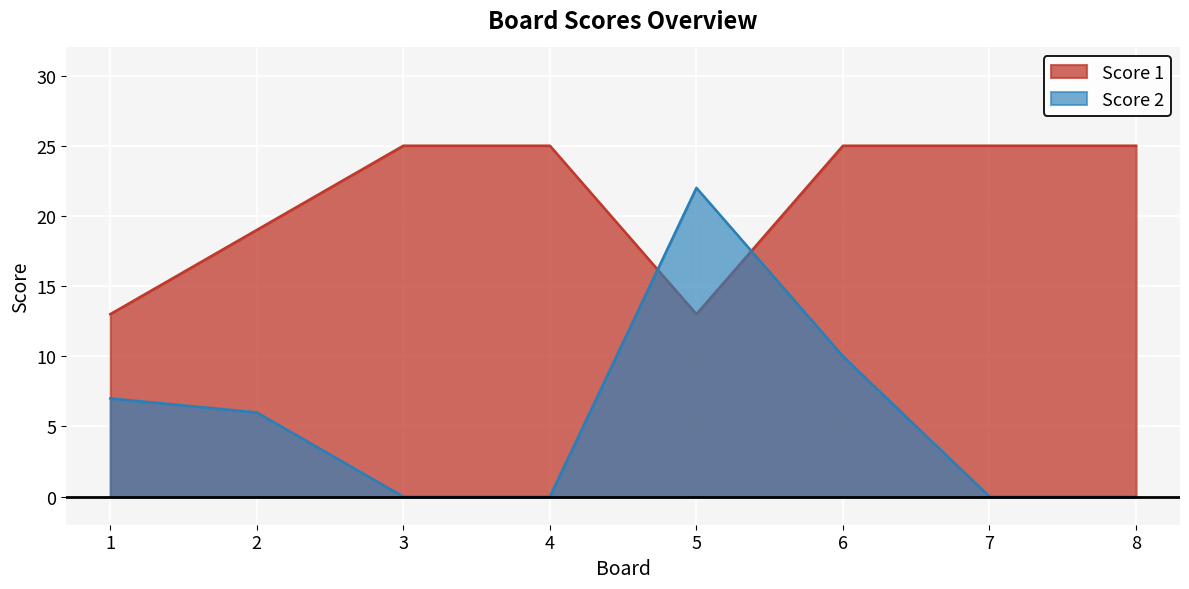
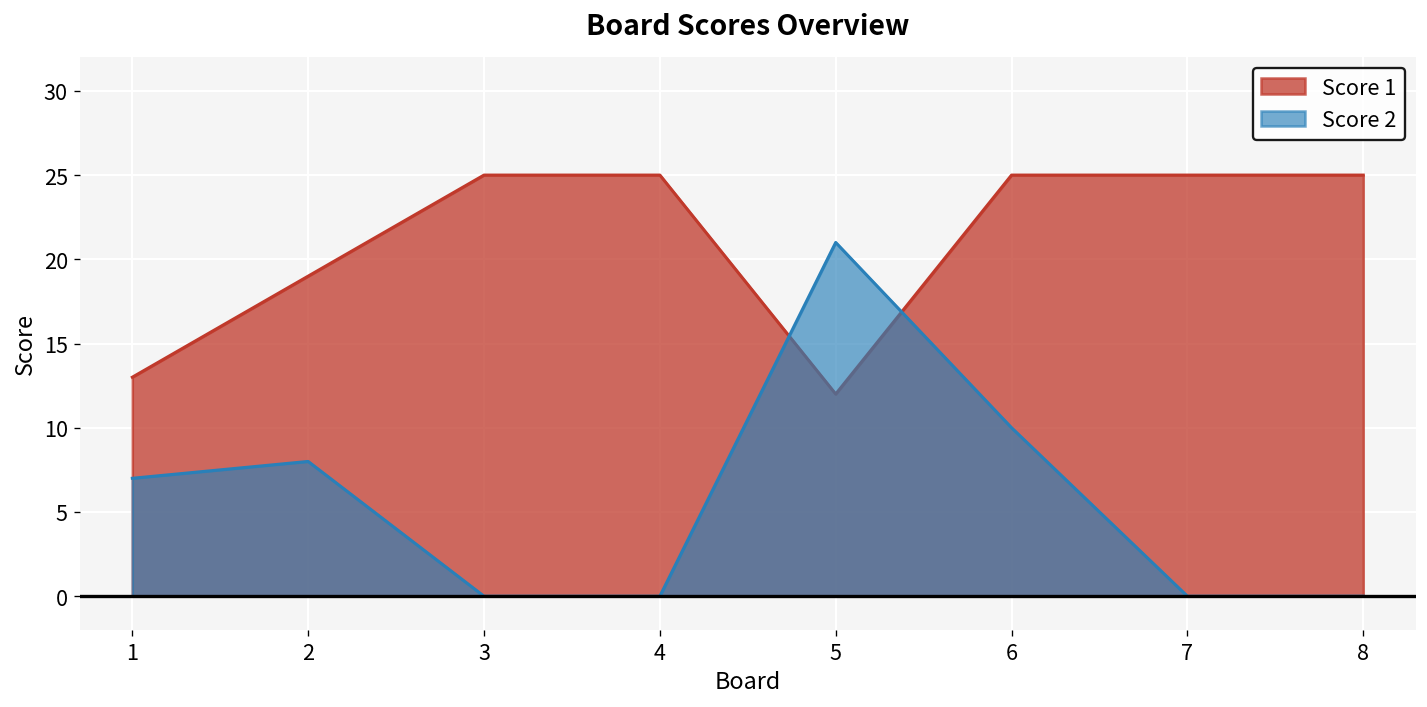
Score 2, 2: 6 -> 8
Score 1, 5: 13 -> 12
Score 2, 5: 22 -> 21
